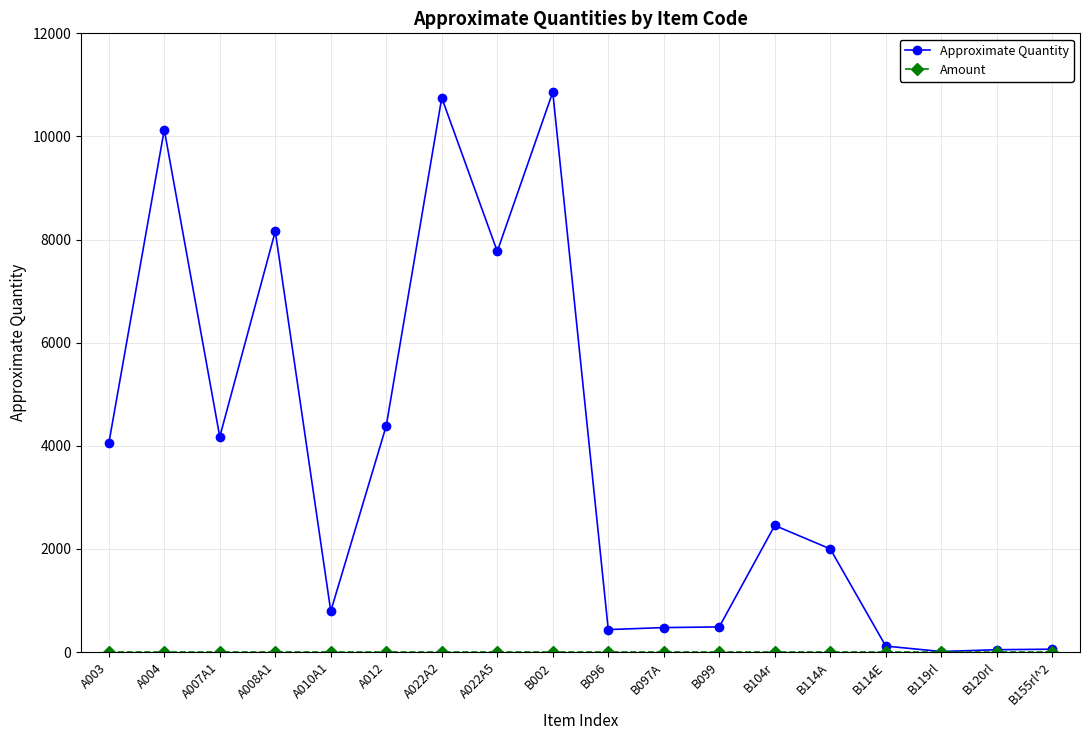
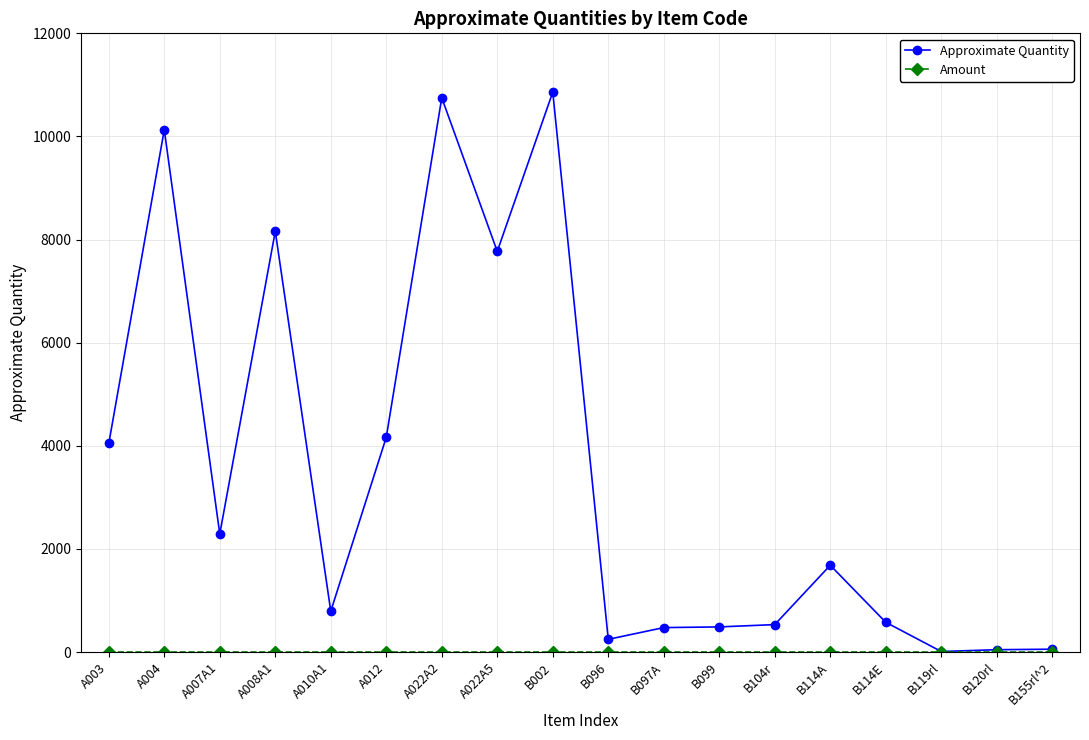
Approximate Quantity, A007A1: 4200 -> 2300
Approximate Quantity, A012: 4400 -> 4200
Approximate Quantity, B096: 400 -> 200
Approximate Quantity, B104r: 2500 -> 500
Approximate Quantity, B114A: 2000 -> 1700
Approximate Quantity, B114E: 100 -> 600
